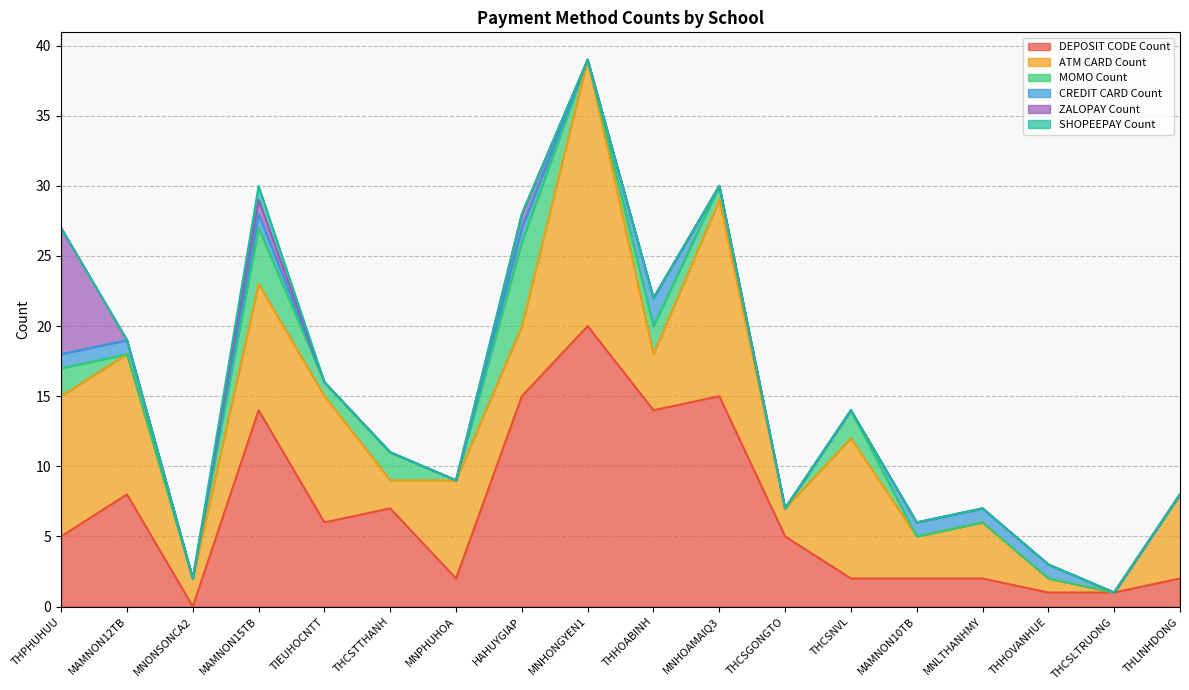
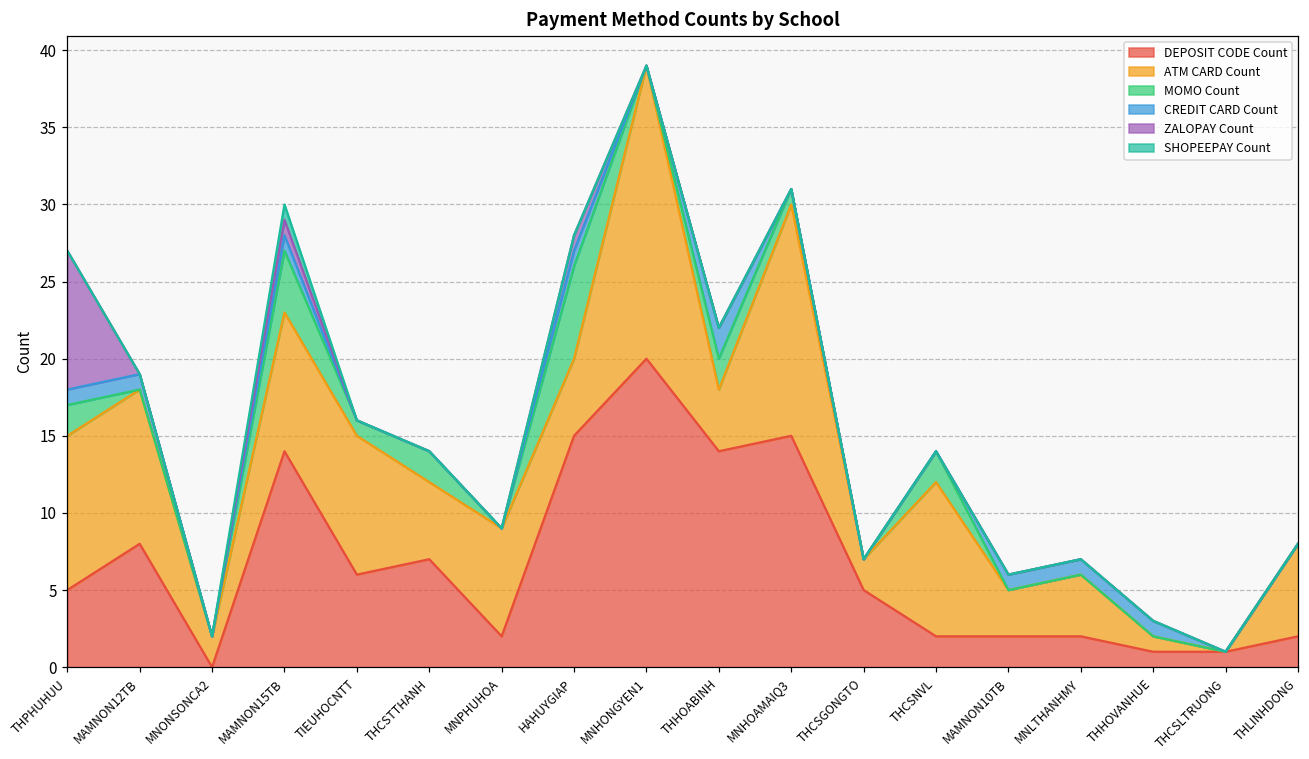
ATM CARD Count, THCSTTHANH: 2 -> 5
ATM CARD Count, MNHOAMAIQ3: 14 -> 15
